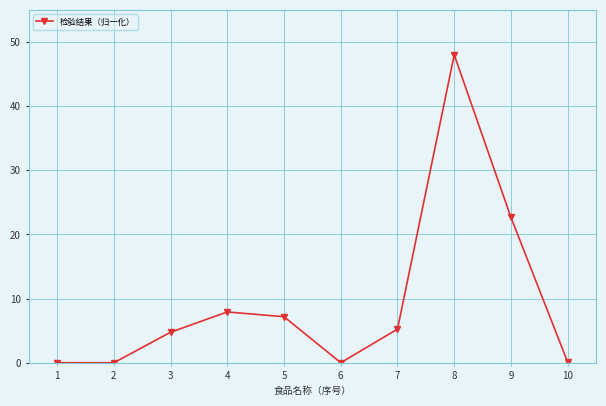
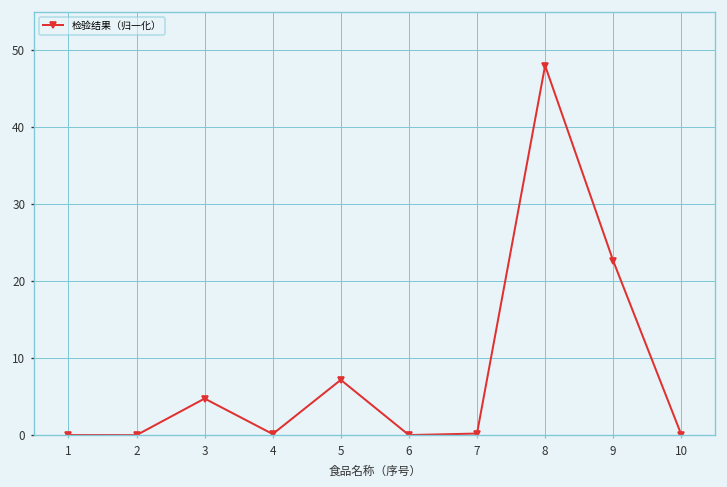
4: 8 -> 0
7: 5 -> 0
